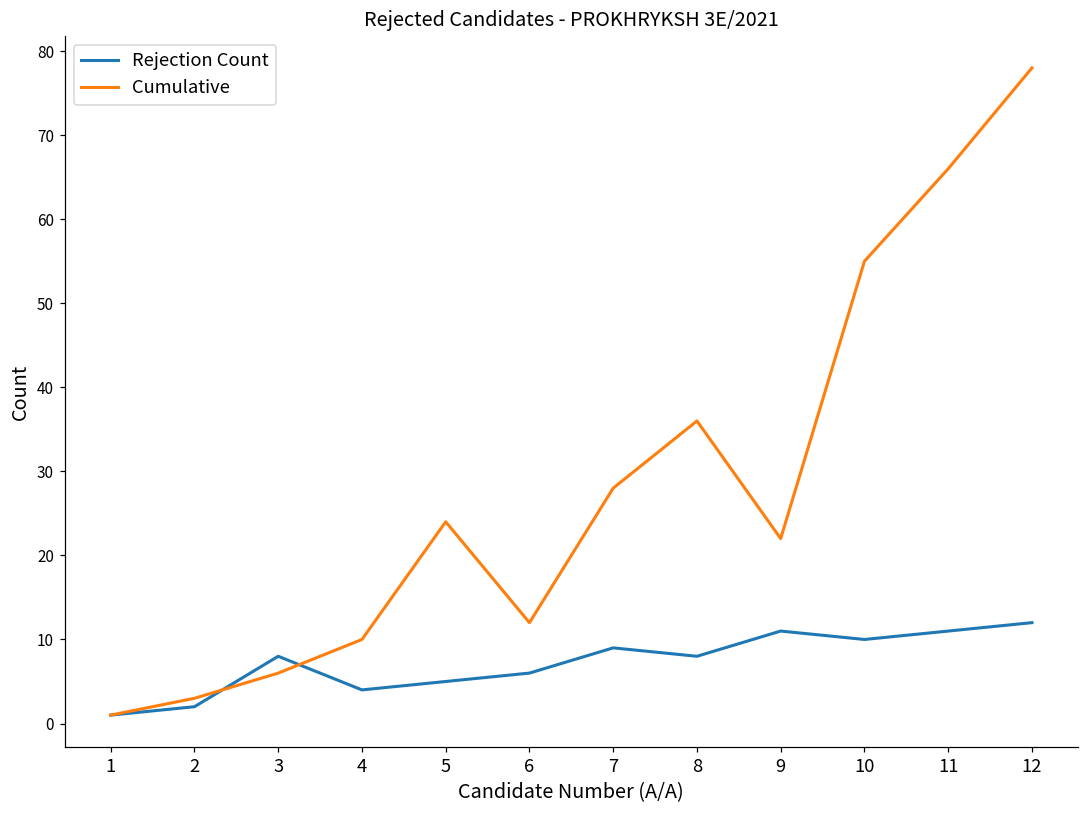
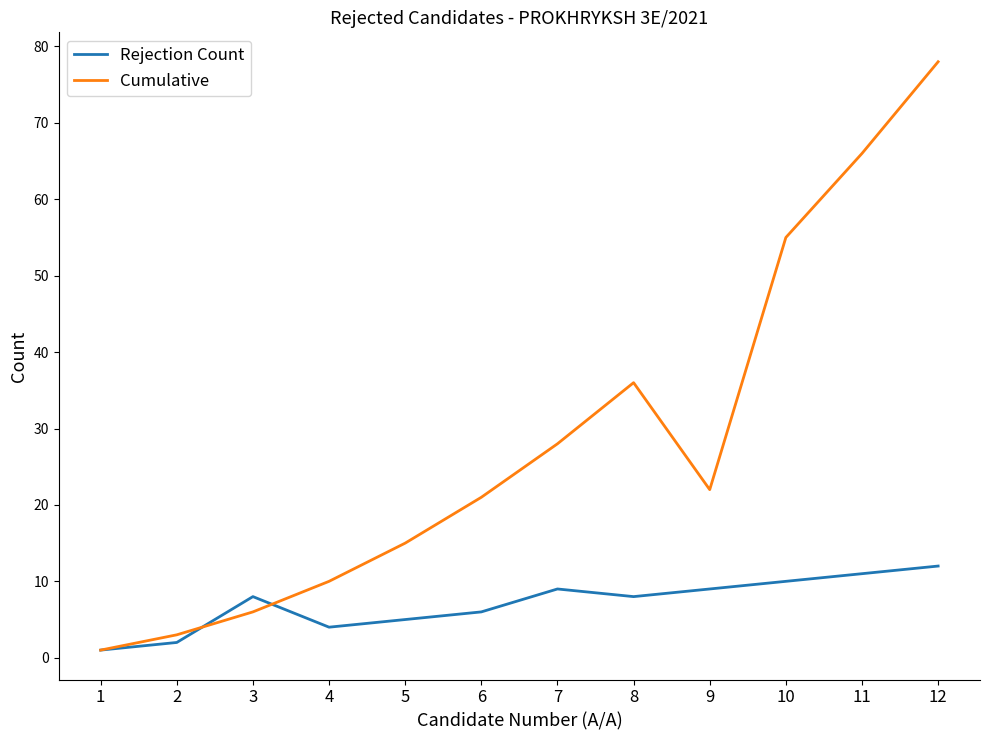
Cumulative, 5: 24 -> 15
Cumulative, 6: 12 -> 21
Rejection Count, 9: 11 -> 9
